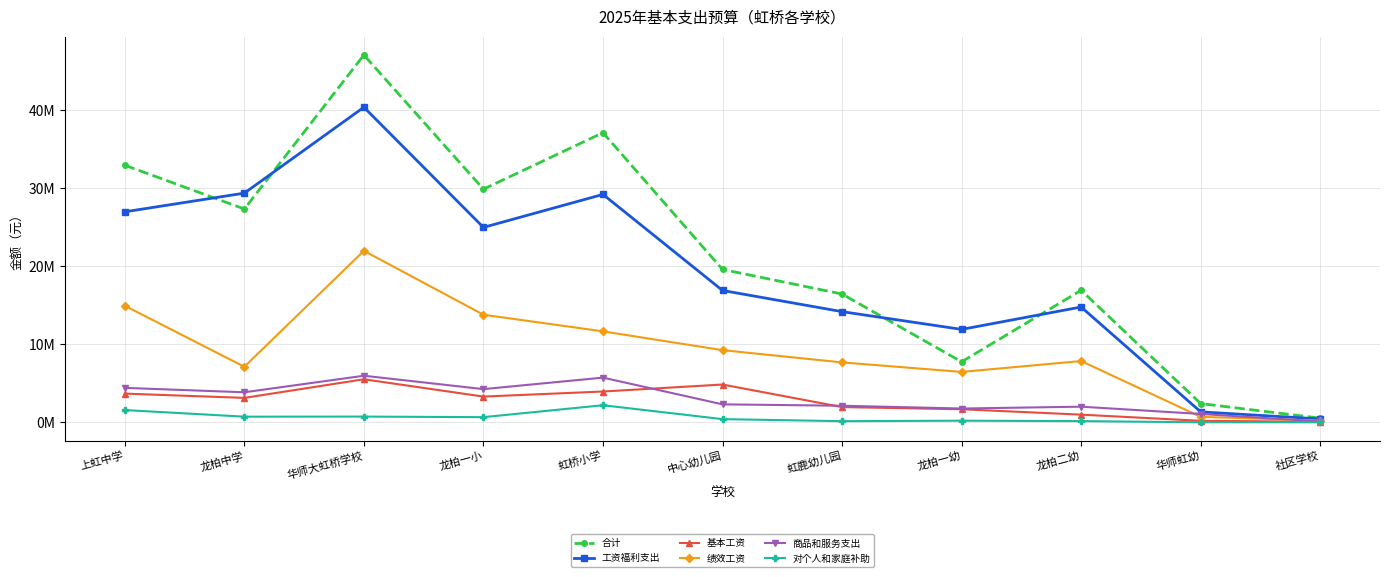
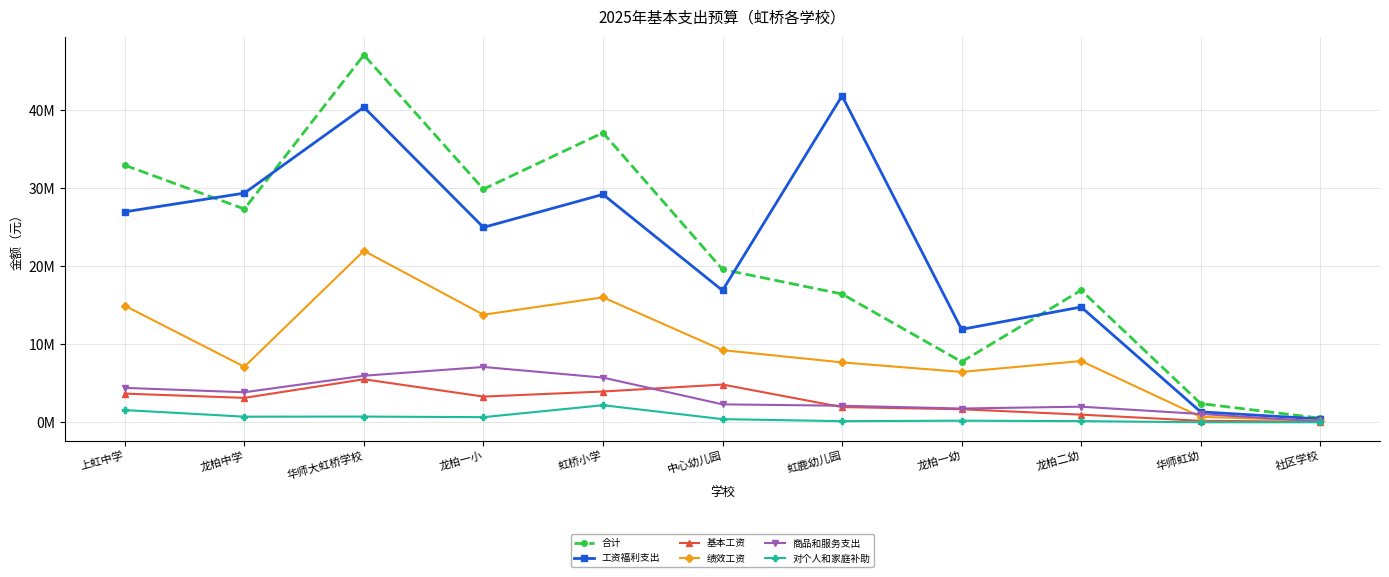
商品和服务支出, 龙柏一小: 4000000 -> 7000000
绩效工资, 虹桥小学: 12000000 -> 16000000
工资福利支出, 虹鹿幼儿园: 14000000 -> 42000000
